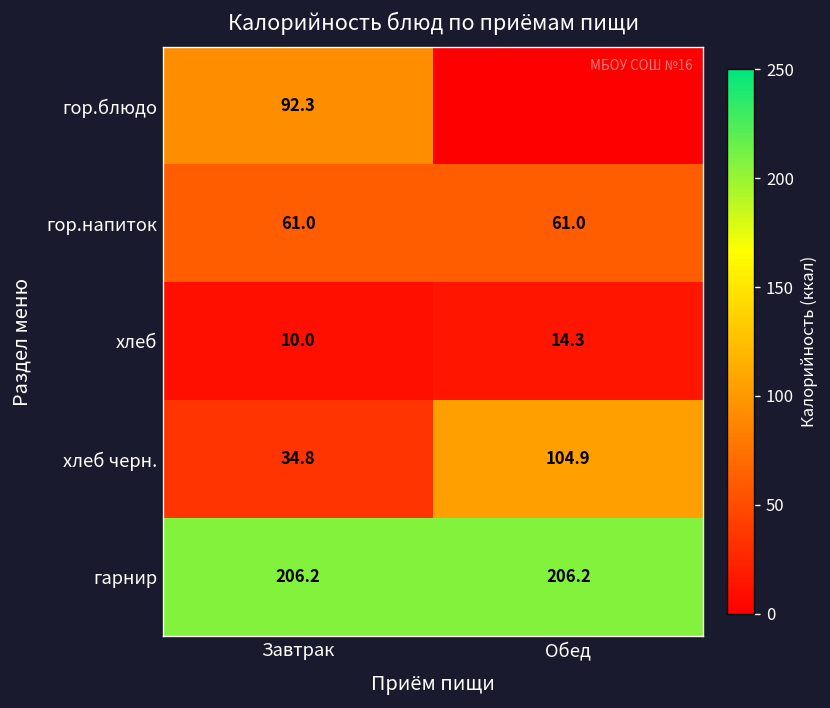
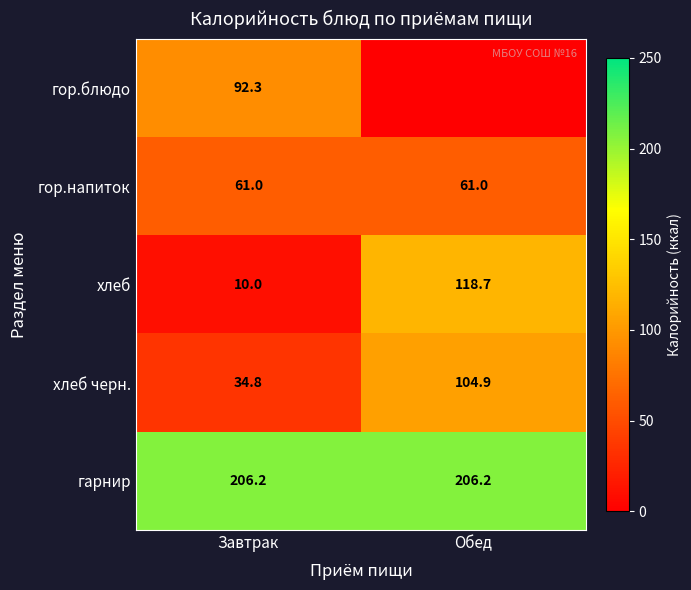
хлеб, Обед: 14.3 -> 118.7
